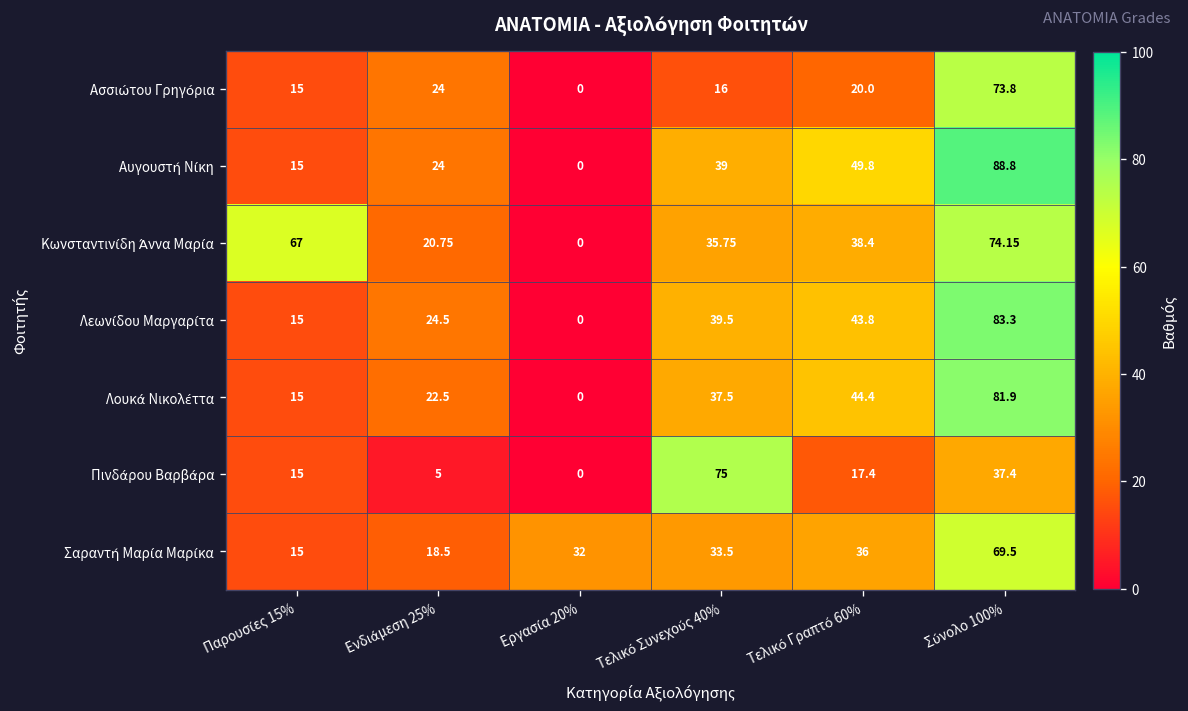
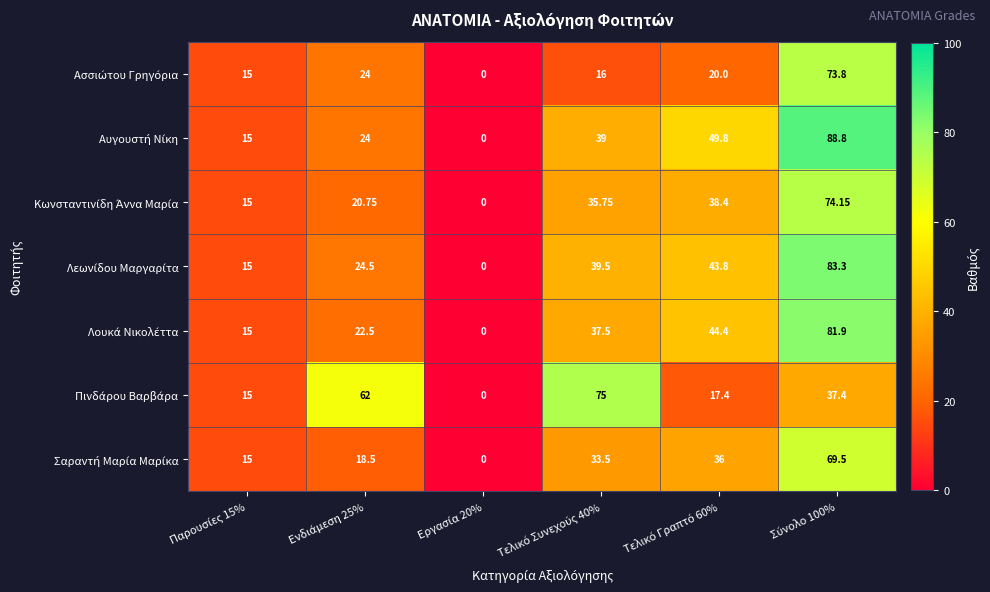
Κωνσταντινίδη Άννα Μαρία, Παρουσίες 15%: 67 -> 15
Πινδάρου Βαρβάρα, Ενδιάμεση 25%: 5 -> 62
Σαραντή Μαρία Μαρίκα, Εργασία 20%: 32 -> 0
